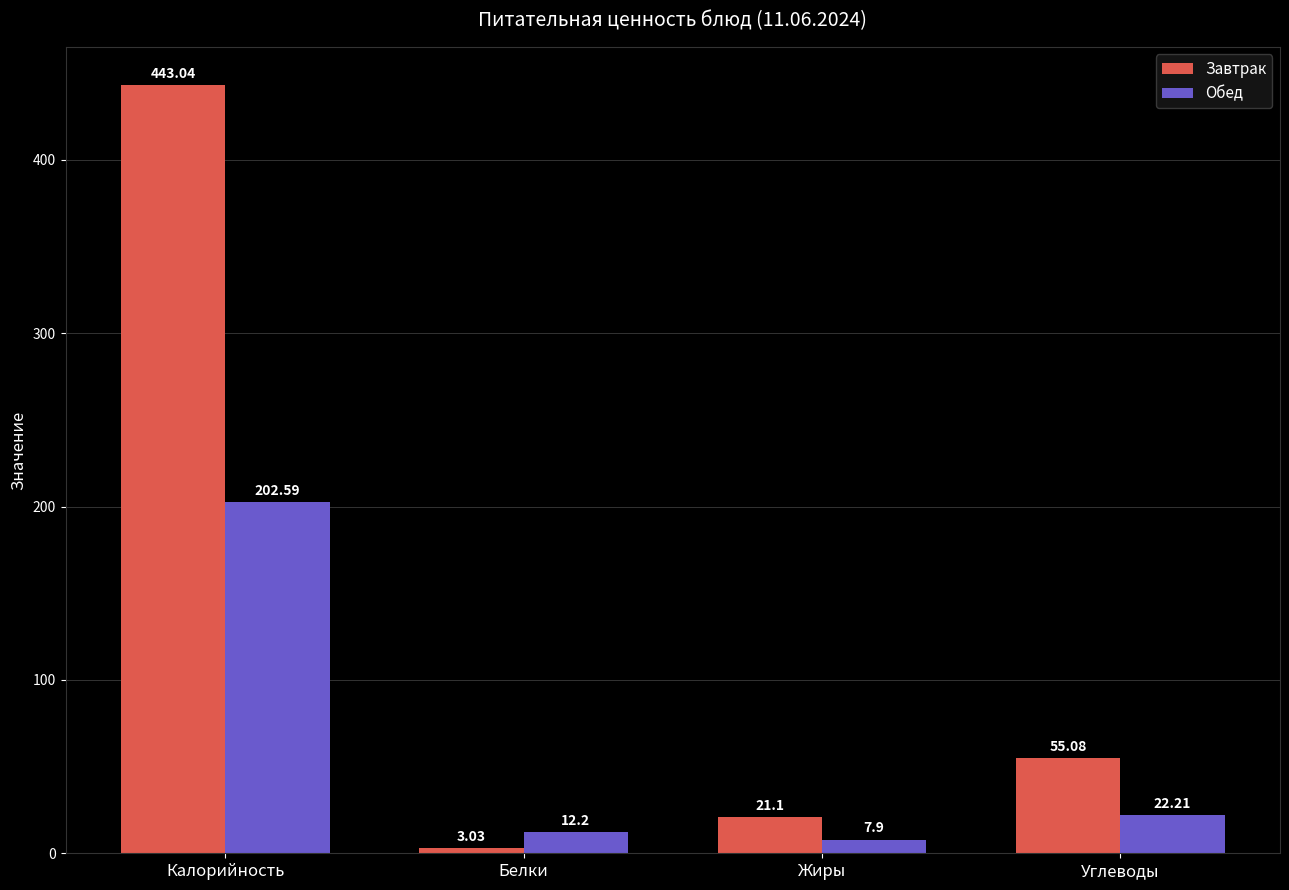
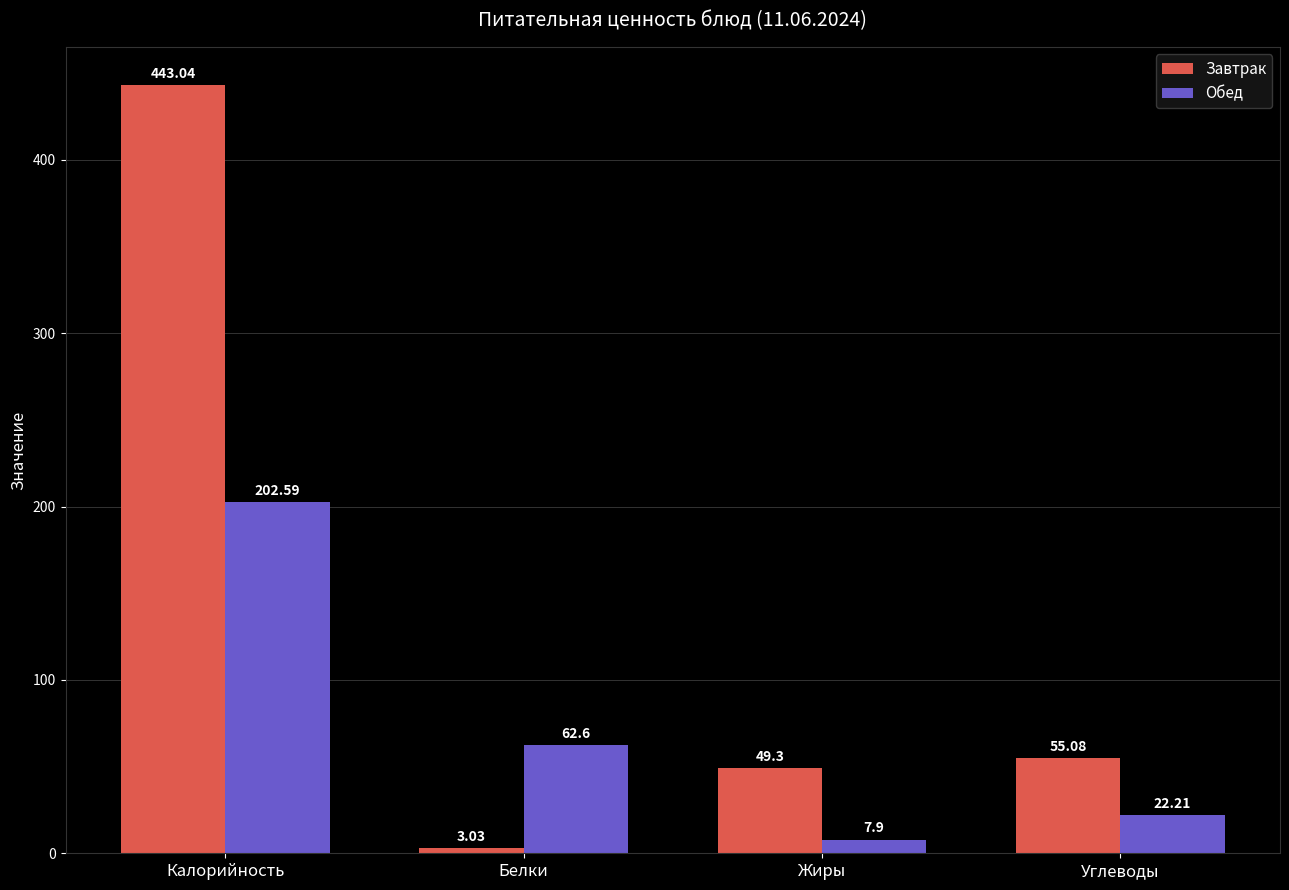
Обед, Белки: 12.2 -> 62.6
Завтрак, Жиры: 21.1 -> 49.3
